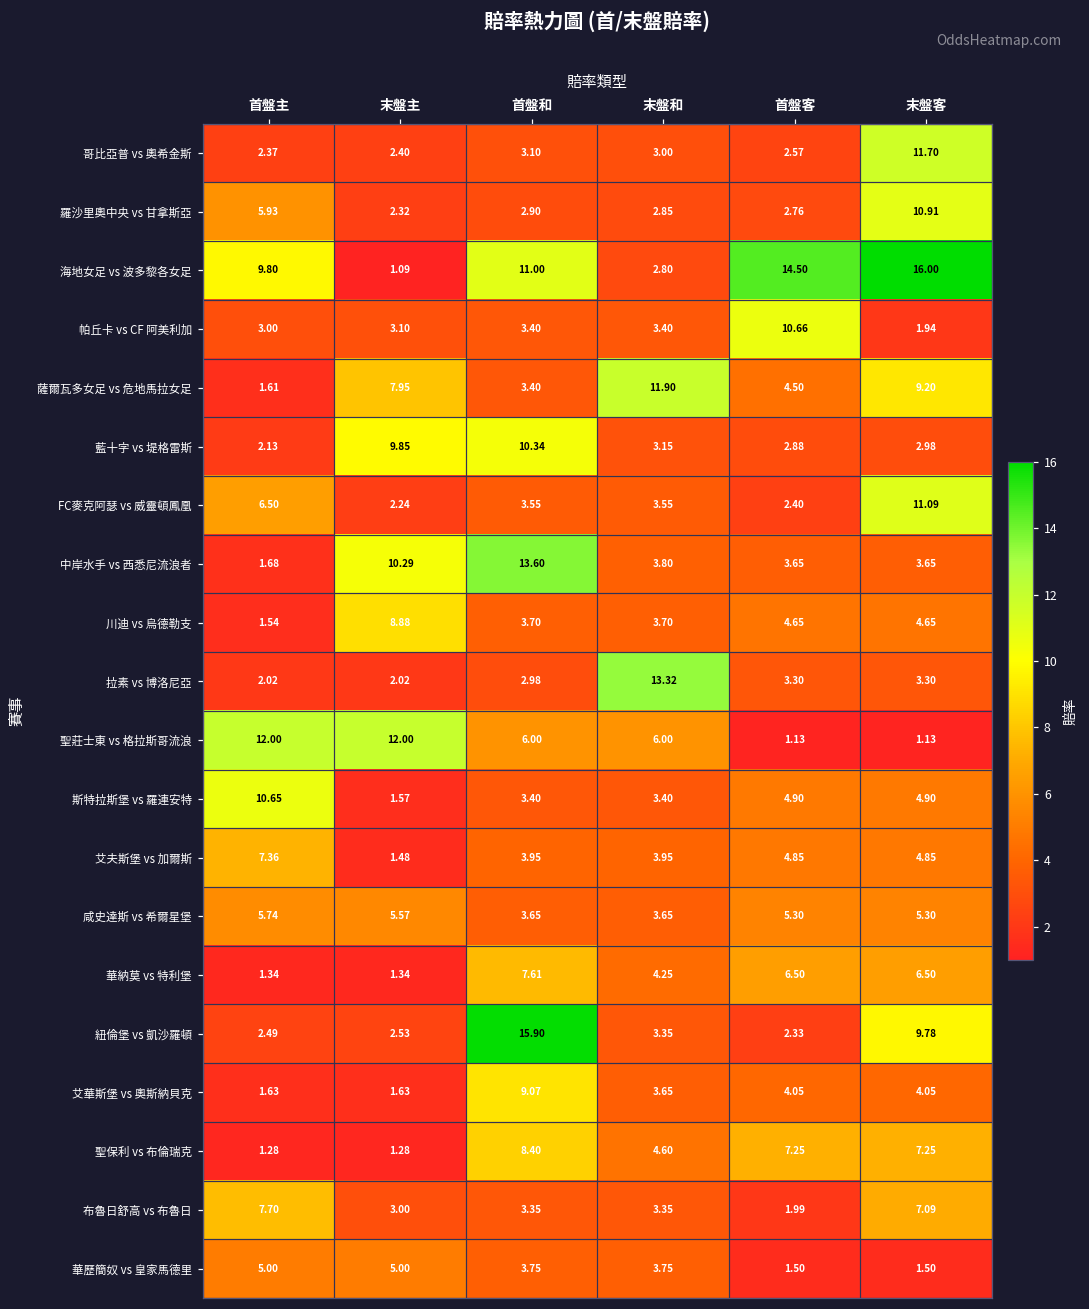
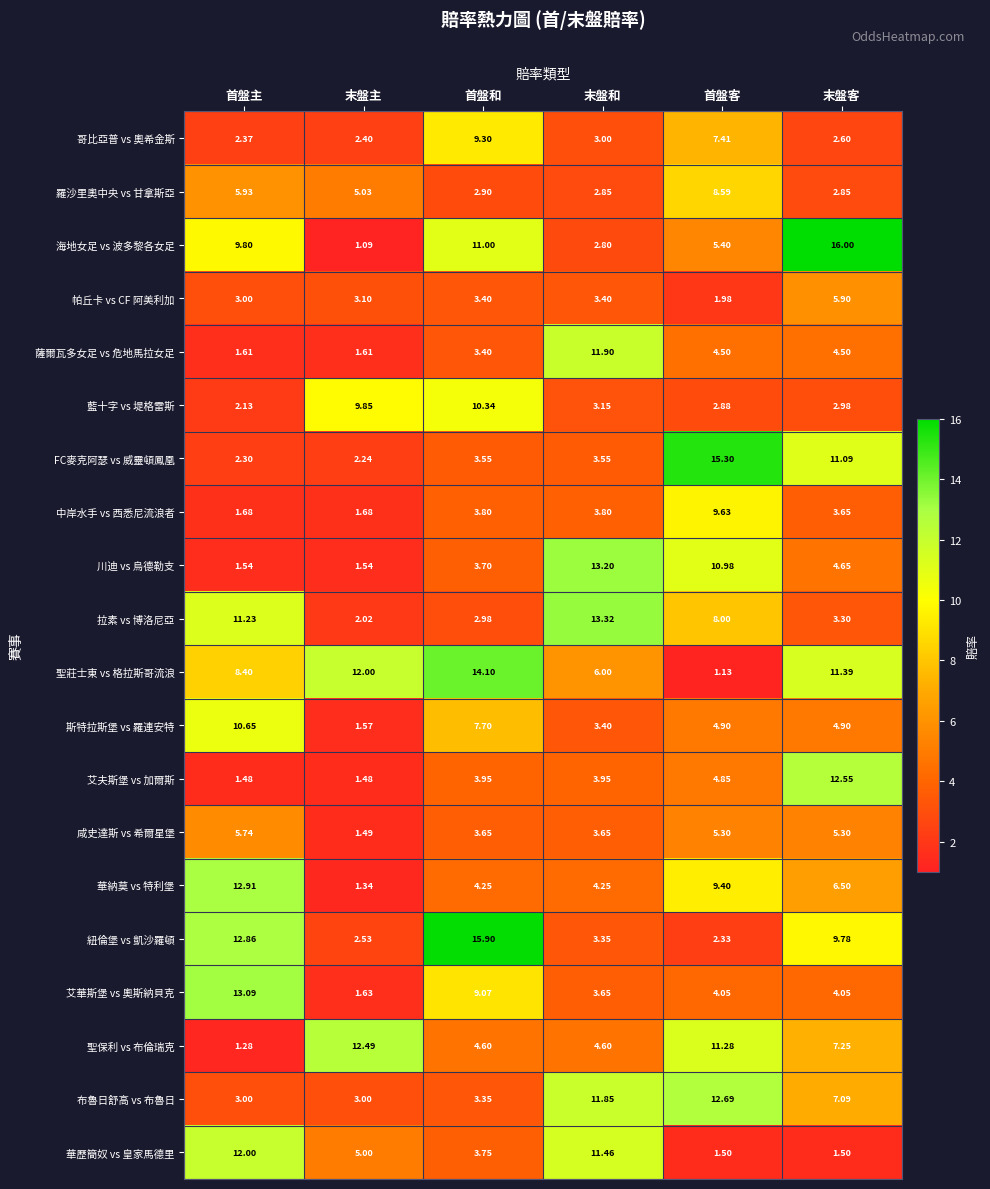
哥比亞普 vs 奧希金斯, 首盤和: 3.10 -> 9.30
哥比亞普 vs 奧希金斯, 首盤客: 2.57 -> 7.41
哥比亞普 vs 奧希金斯, 末盤客: 11.70 -> 2.60
羅沙里奧中央 vs 甘拿斯亞, 末盤主: 2.32 -> 5.03
羅沙里奧中央 vs 甘拿斯亞, 首盤客: 2.76 -> 8.59
羅沙里奧中央 vs 甘拿斯亞, 末盤客: 10.91 -> 2.85
海地女足 vs 波多黎各女足, 首盤客: 14.50 -> 5.40
帕丘卡 vs CF 阿美利加, 首盤客: 10.66 -> 1.98
帕丘卡 vs CF 阿美利加, 末盤客: 1.94 -> 5.90
薩爾瓦多女足 vs 危地馬拉女足, 末盤主: 7.95 -> 1.61
薩爾瓦多女足 vs 危地馬拉女足, 末盤客: 9.20 -> 4.50
FC麥克阿瑟 vs 威靈頓鳳凰, 首盤主: 6.50 -> 2.30
FC麥克阿瑟 vs 威靈頓鳳凰, 首盤客: 2.40 -> 15.30
中岸水手 vs 西悉尼流浪者, 末盤主: 10.29 -> 1.68
中岸水手 vs 西悉尼流浪者, 首盤和: 13.60 -> 3.80
中岸水手 vs 西悉尼流浪者, 首盤客: 3.65 -> 9.63
川迪 vs 烏德勒支, 末盤主: 8.88 -> 1.54
川迪 vs 烏德勒支, 末盤和: 3.70 -> 13.20
川迪 vs 烏德勒支, 首盤客: 4.65 -> 10.98
拉素 vs 博洛尼亞, 首盤主: 2.02 -> 11.23
拉素 vs 博洛尼亞, 首盤客: 3.30 -> 8.00
聖莊士東 vs 格拉斯哥流浪, 首盤主: 12.00 -> 8.40
聖莊士東 vs 格拉斯哥流浪, 首盤和: 6.00 -> 14.10
聖莊士東 vs 格拉斯哥流浪, 末盤客: 1.13 -> 11.39
斯特拉斯堡 vs 羅連安特, 首盤和: 3.40 -> 7.70
艾夫斯堡 vs 加爾斯, 首盤主: 7.36 -> 1.48
艾夫斯堡 vs 加爾斯, 末盤客: 4.85 -> 12.55
咸史達斯 vs 希爾星堡, 末盤主: 5.57 -> 1.49
華納莫 vs 特利堡, 首盤主: 1.34 -> 12.91
華納莫 vs 特利堡, 首盤和: 7.61 -> 4.25
華納莫 vs 特利堡, 首盤客: 6.50 -> 9.40
紐倫堡 vs 凱沙羅頓, 首盤主: 2.49 -> 12.86
艾華斯堡 vs 奧斯納貝克, 首盤主: 1.63 -> 13.09
聖保利 vs 布倫瑞克, 末盤主: 1.28 -> 12.49
聖保利 vs 布倫瑞克, 首盤和: 8.40 -> 4.60
聖保利 vs 布倫瑞克, 首盤客: 7.25 -> 11.28
布魯日舒高 vs 布魯日, 首盤主: 7.70 -> 3.00
布魯日舒高 vs 布魯日, 末盤和: 3.35 -> 11.85
布魯日舒高 vs 布魯日, 首盤客: 1.99 -> 12.69
華歷簡奴 vs 皇家馬德里, 首盤主: 5.00 -> 12.00
華歷簡奴 vs 皇家馬德里, 末盤和: 3.75 -> 11.46
